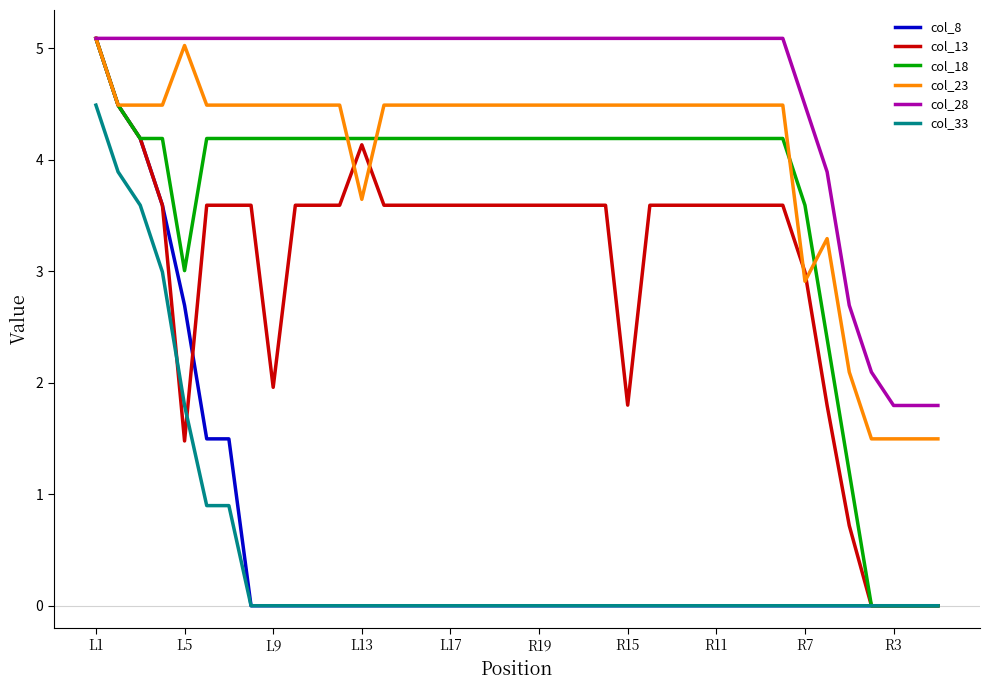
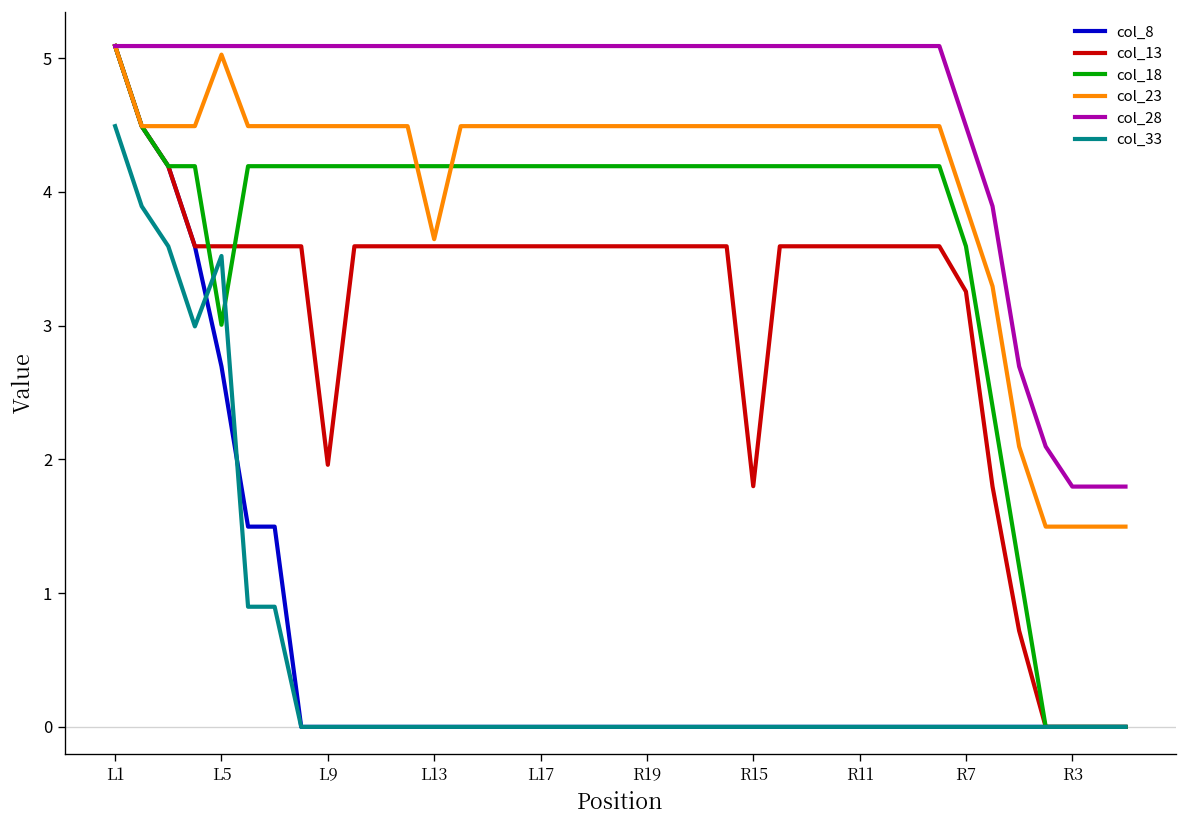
col_13, L5: 1.48 -> 3.59
col_33, L5: 1.80 -> 3.52
col_13, L13: 4.14 -> 3.59
col_13, R7: 2.99 -> 3.25
col_23, R7: 2.91 -> 3.89
